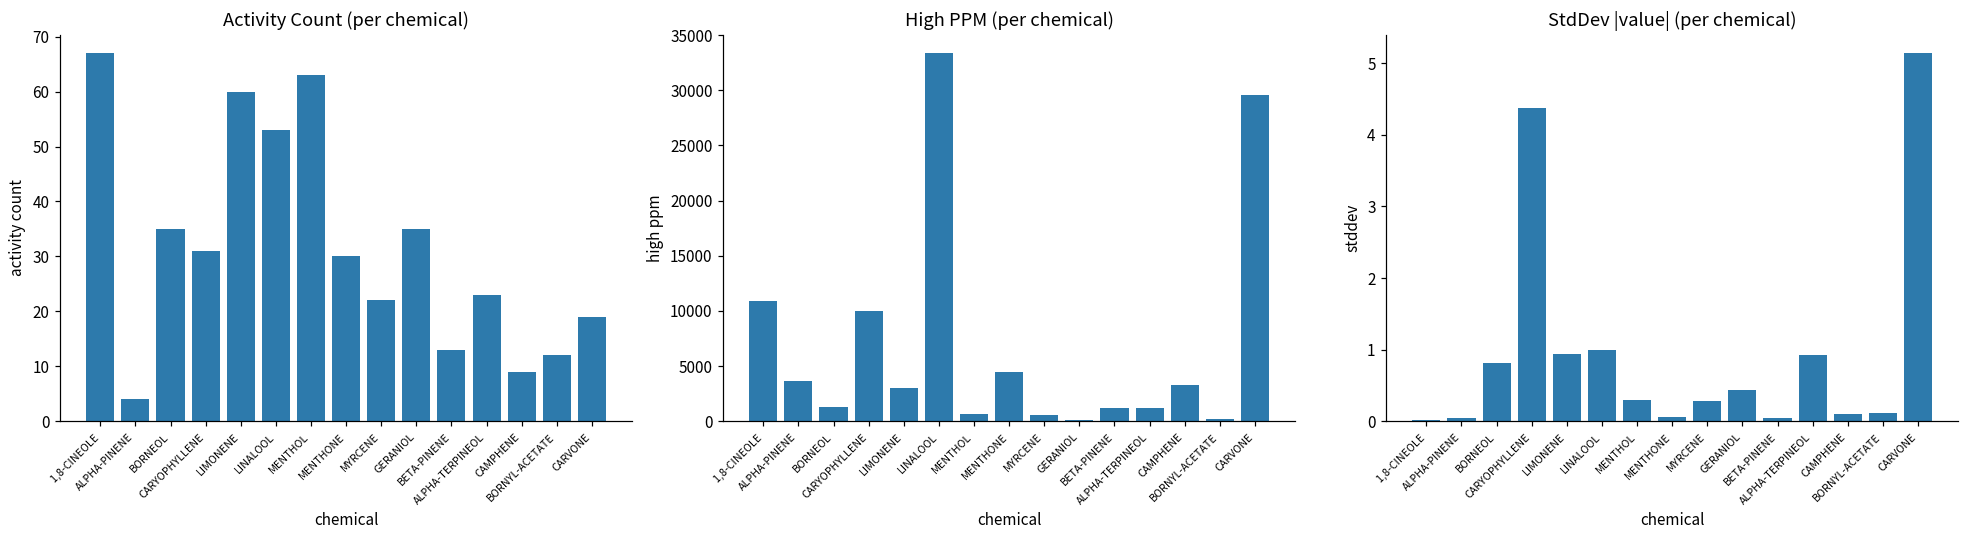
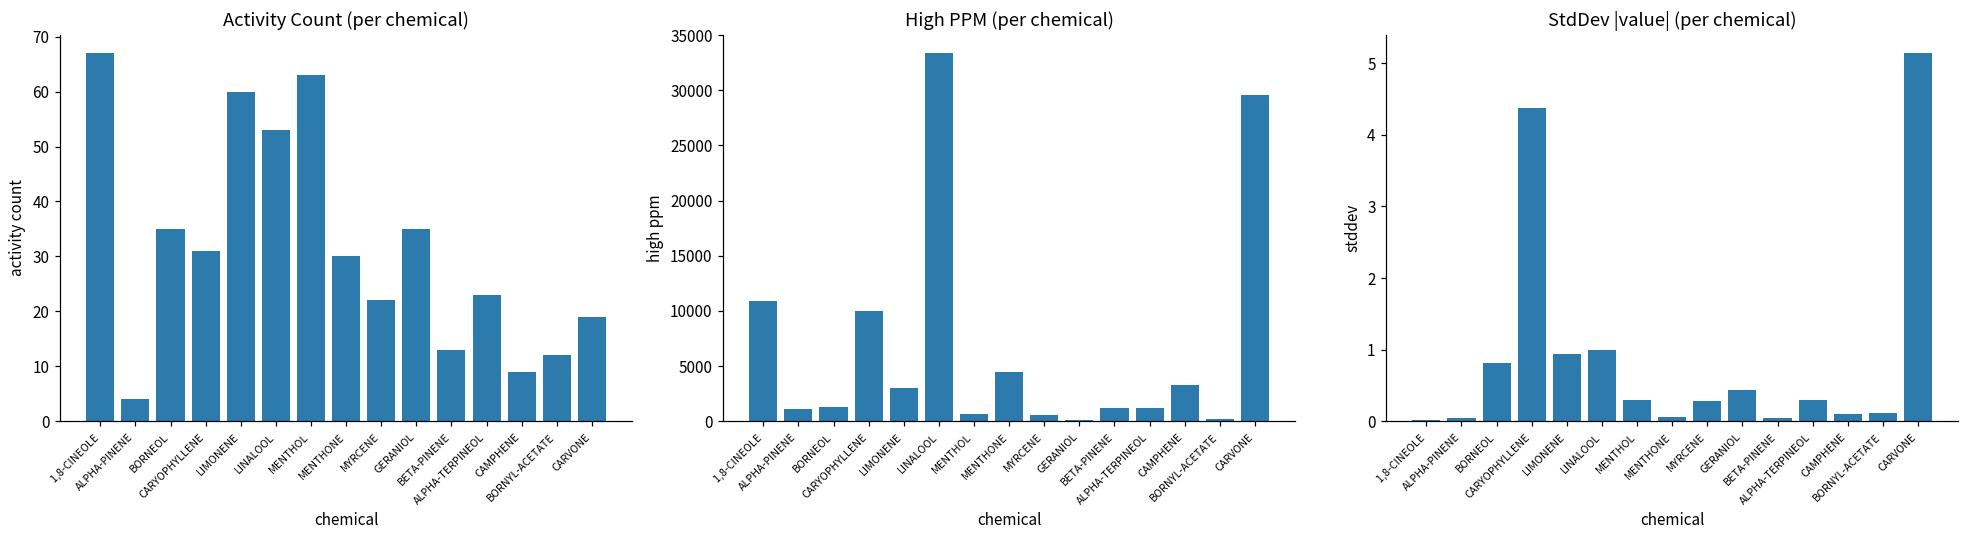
High PPM (per chemical), ALPHA-PINENE: 3600 -> 1100
StdDev |value| (per chemical), ALPHA-TERPINEOL: 0.9 -> 0.3
